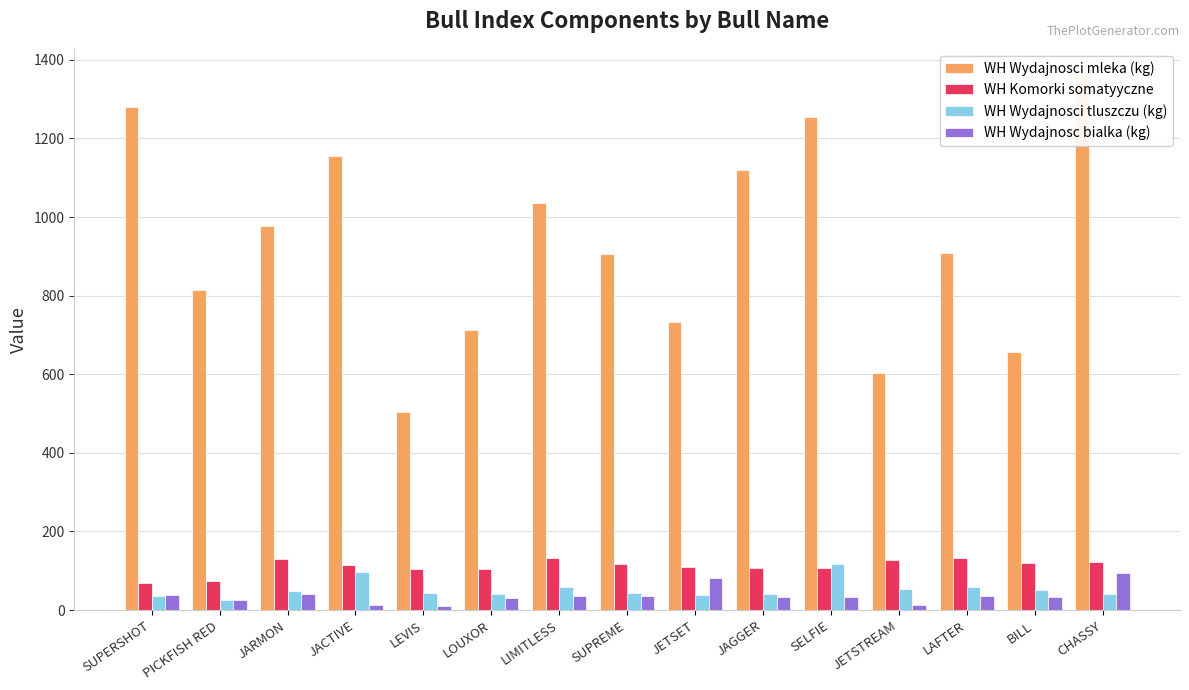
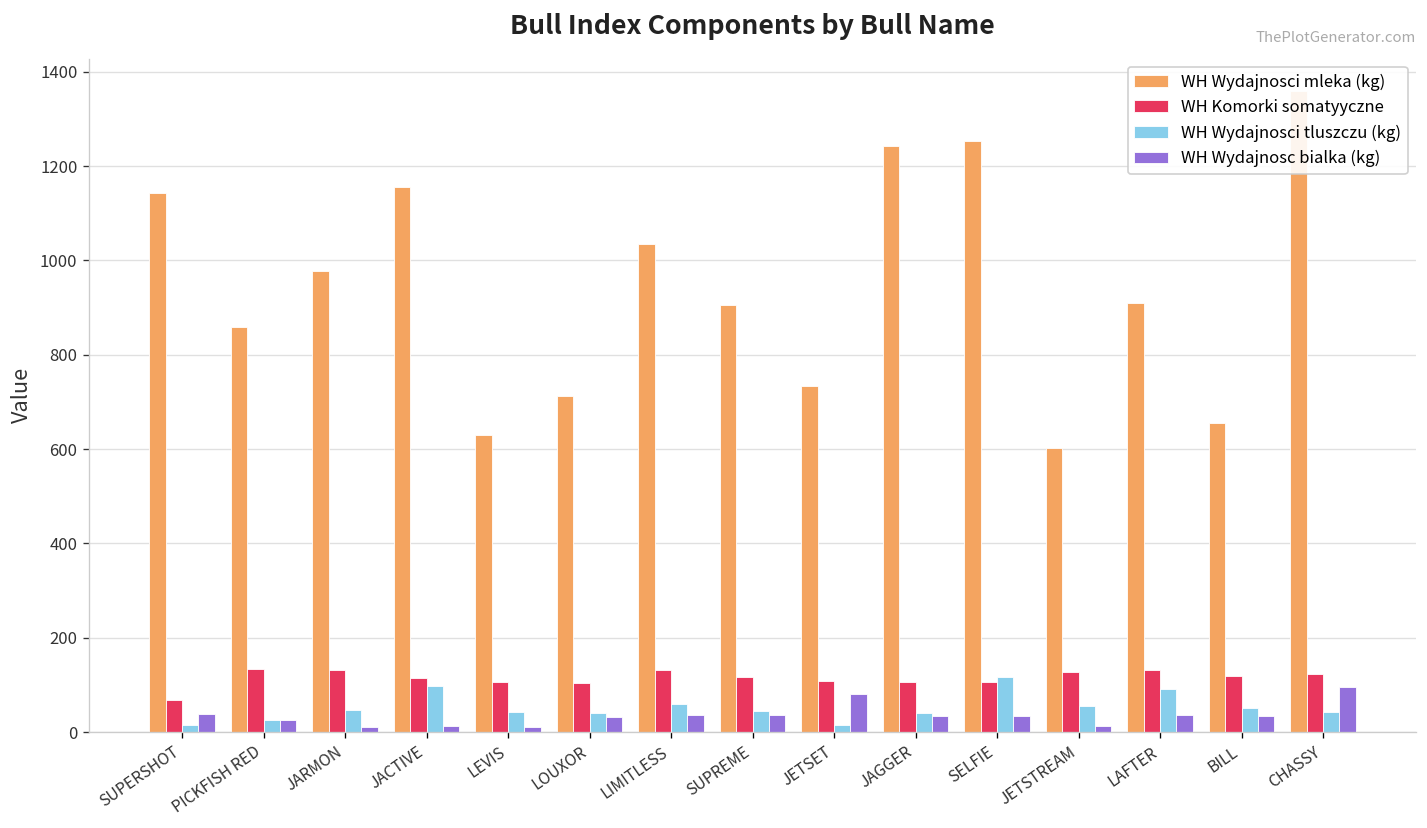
WH Wydajnosci mleka (kg), SUPERSHOT: 1280 -> 1140
WH Wydajnosci tluszczu (kg), SUPERSHOT: 40 -> 10
WH Wydajnosci mleka (kg), PICKFISH RED: 820 -> 860
WH Komorki somatyyczne, PICKFISH RED: 70 -> 130
WH Wydajnosc bialka (kg), JARMON: 40 -> 10
WH Wydajnosci mleka (kg), LEVIS: 500 -> 630
WH Wydajnosci tluszczu (kg), JETSET: 40 -> 20
WH Wydajnosci mleka (kg), JAGGER: 1120 -> 1240
WH Wydajnosci tluszczu (kg), LAFTER: 60 -> 90
